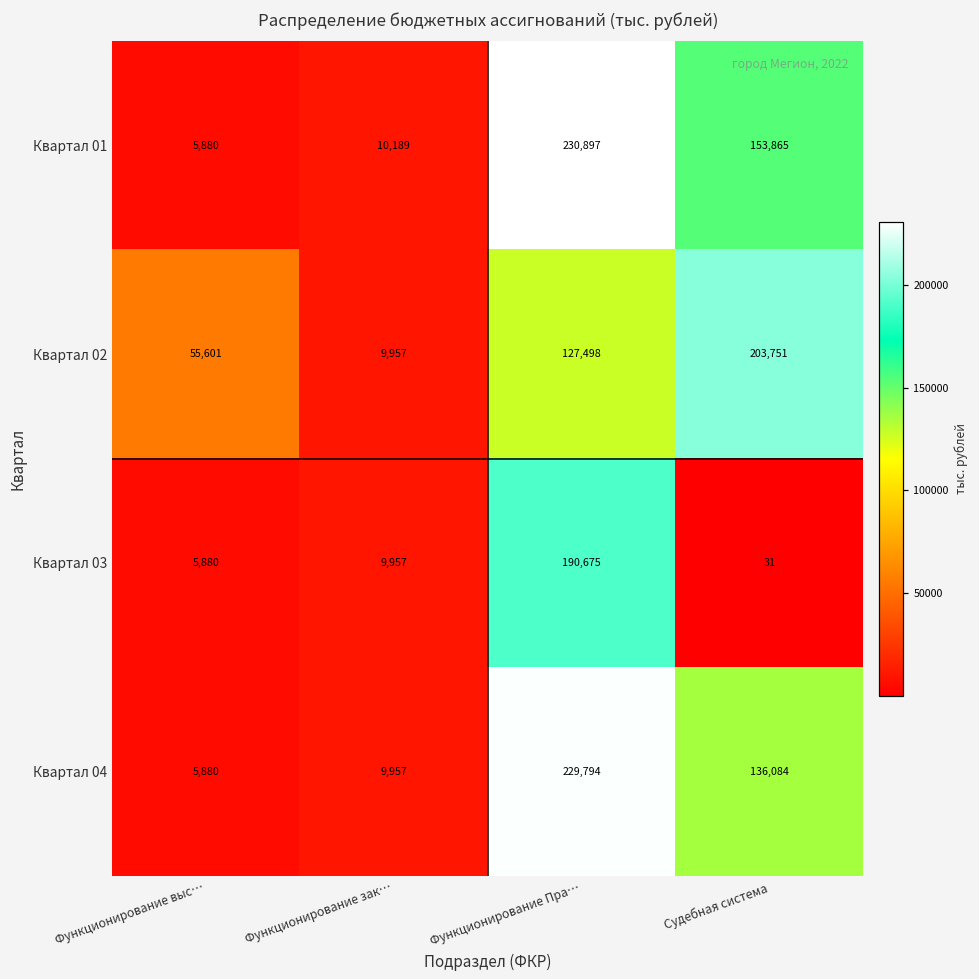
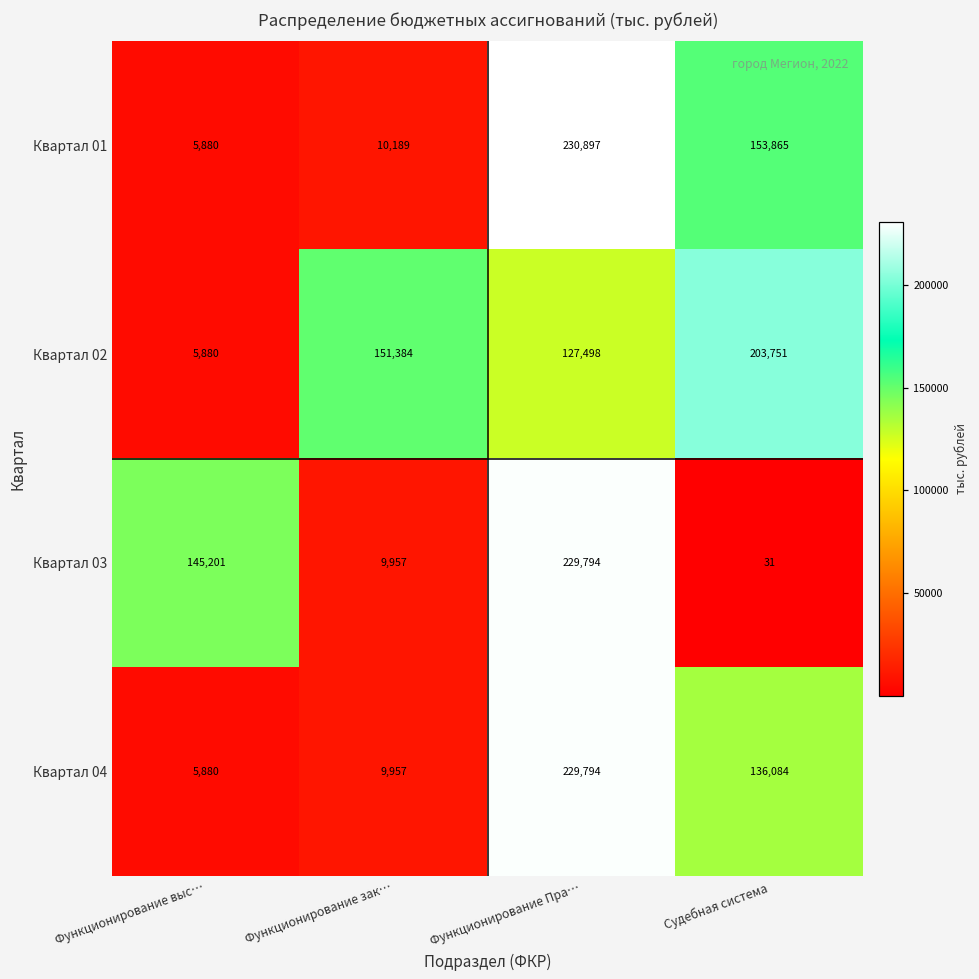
Квартал 02, Функционирование выс…: 55,601 -> 5,880
Квартал 02, Функционирование зак…: 9,957 -> 151,384
Квартал 03, Функционирование выс…: 5,880 -> 145,201
Квартал 03, Функционирование Пра…: 190,675 -> 229,794
